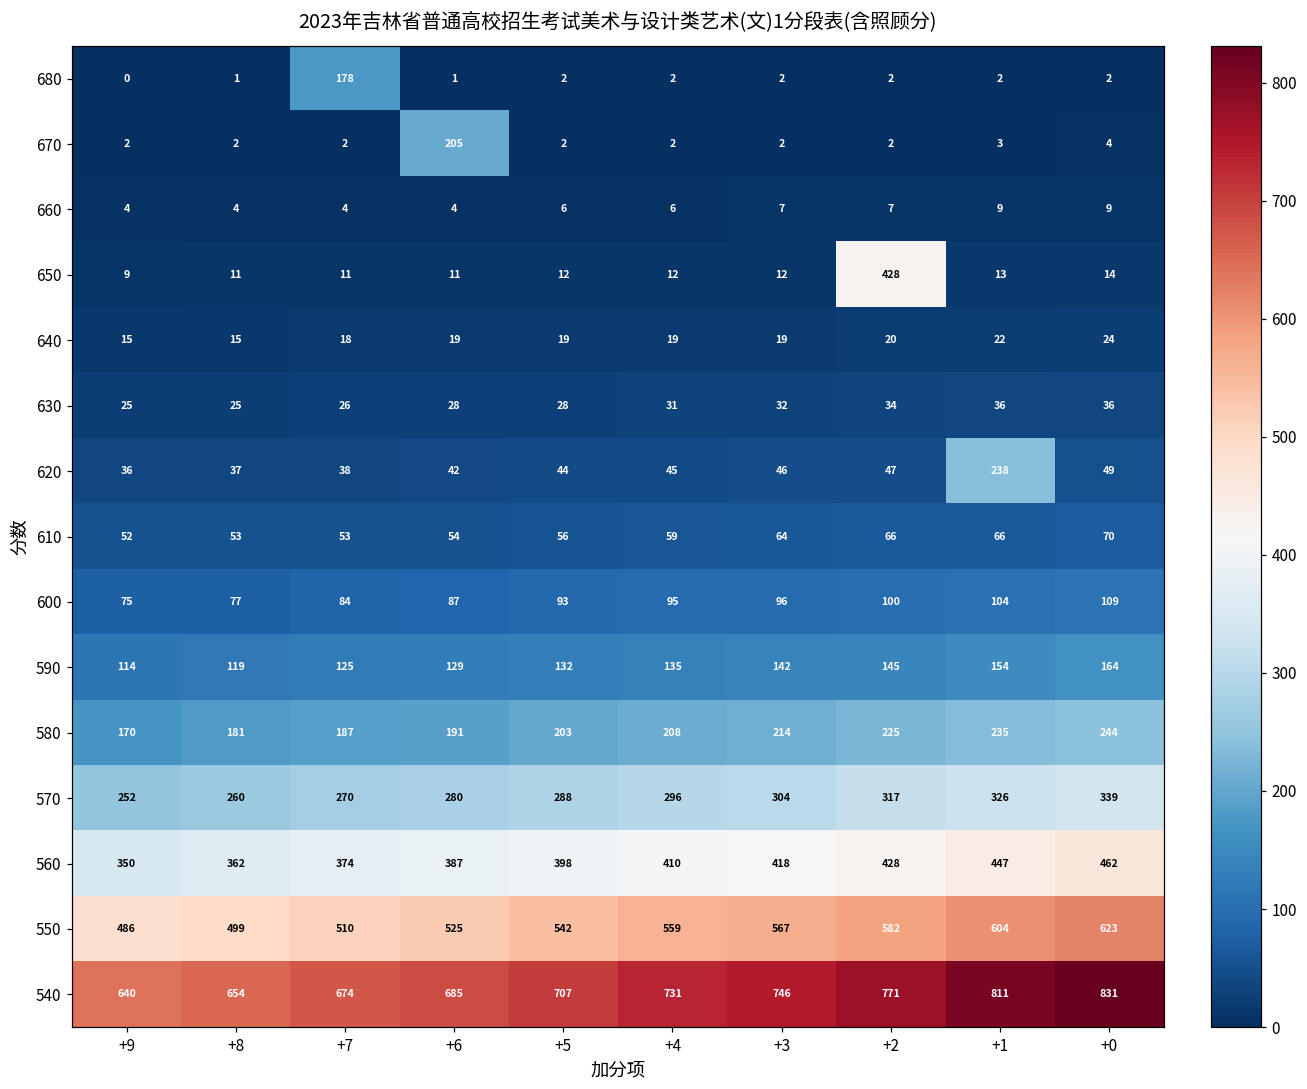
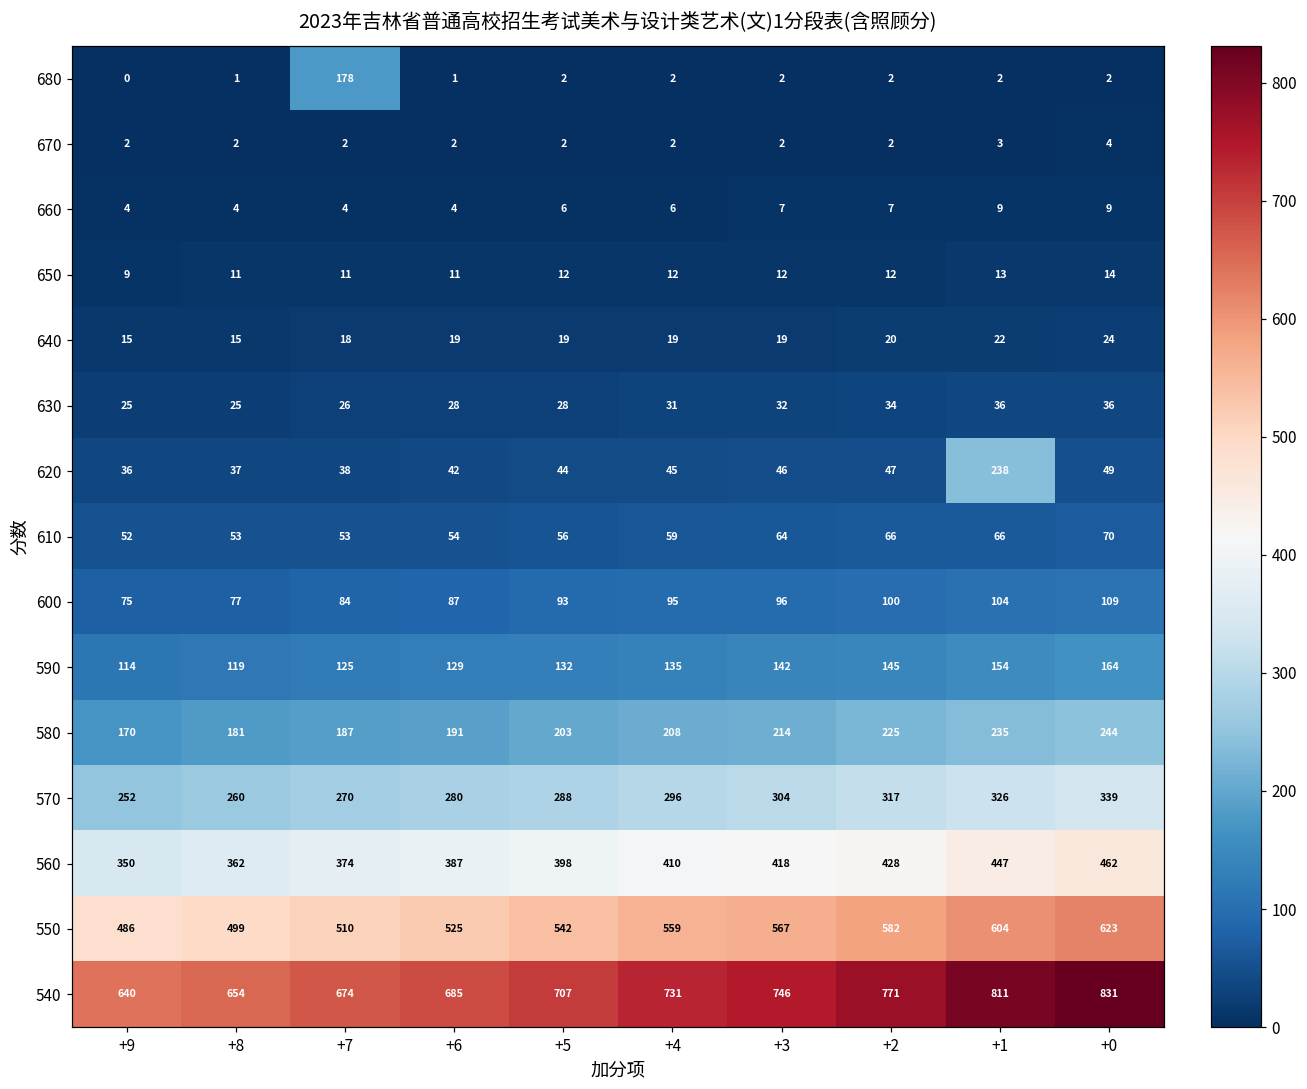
670, +6: 205 -> 2
650, +2: 428 -> 12
